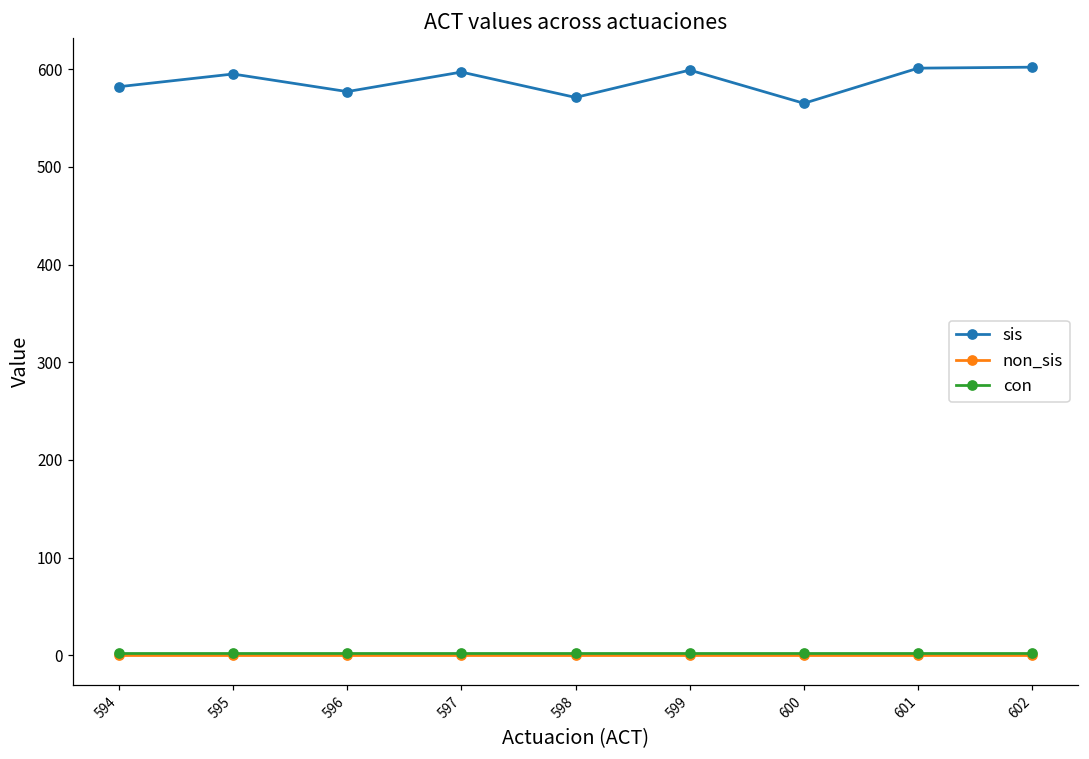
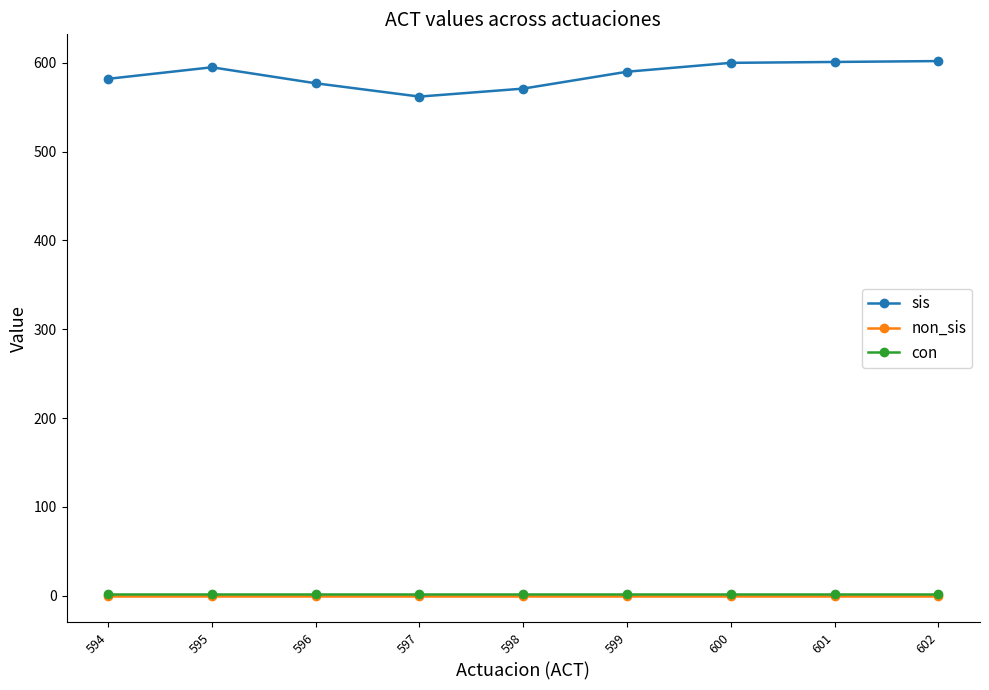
sis, 597: 600 -> 560
sis, 599: 600 -> 590
sis, 600: 570 -> 600
